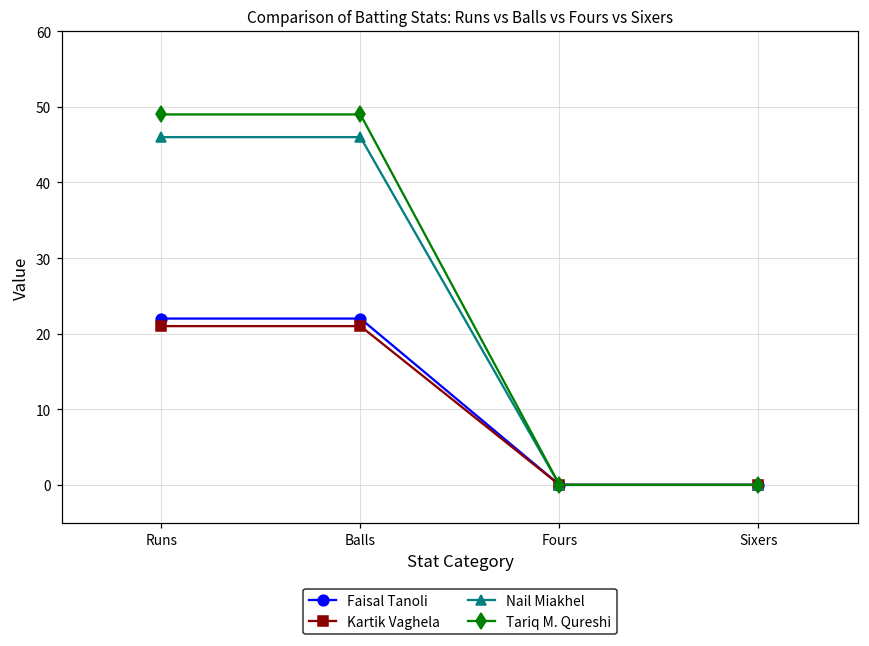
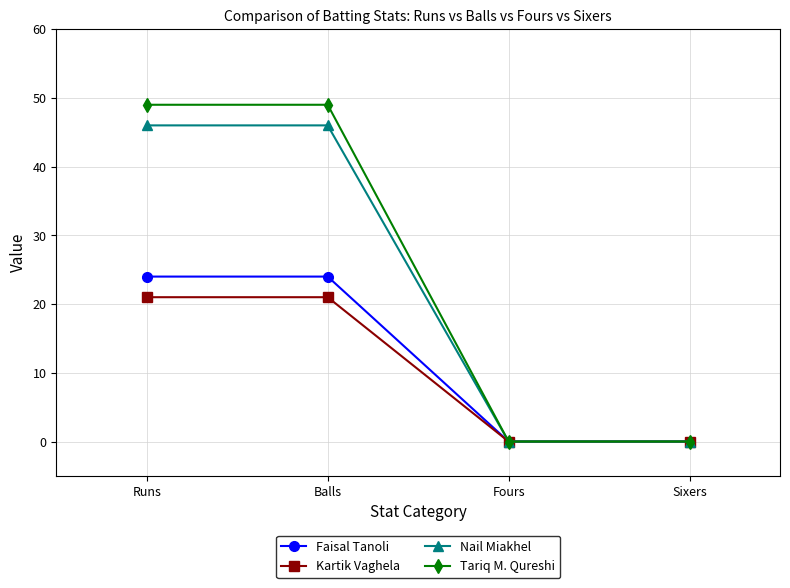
Faisal Tanoli, Runs: 22 -> 24
Faisal Tanoli, Balls: 22 -> 24
